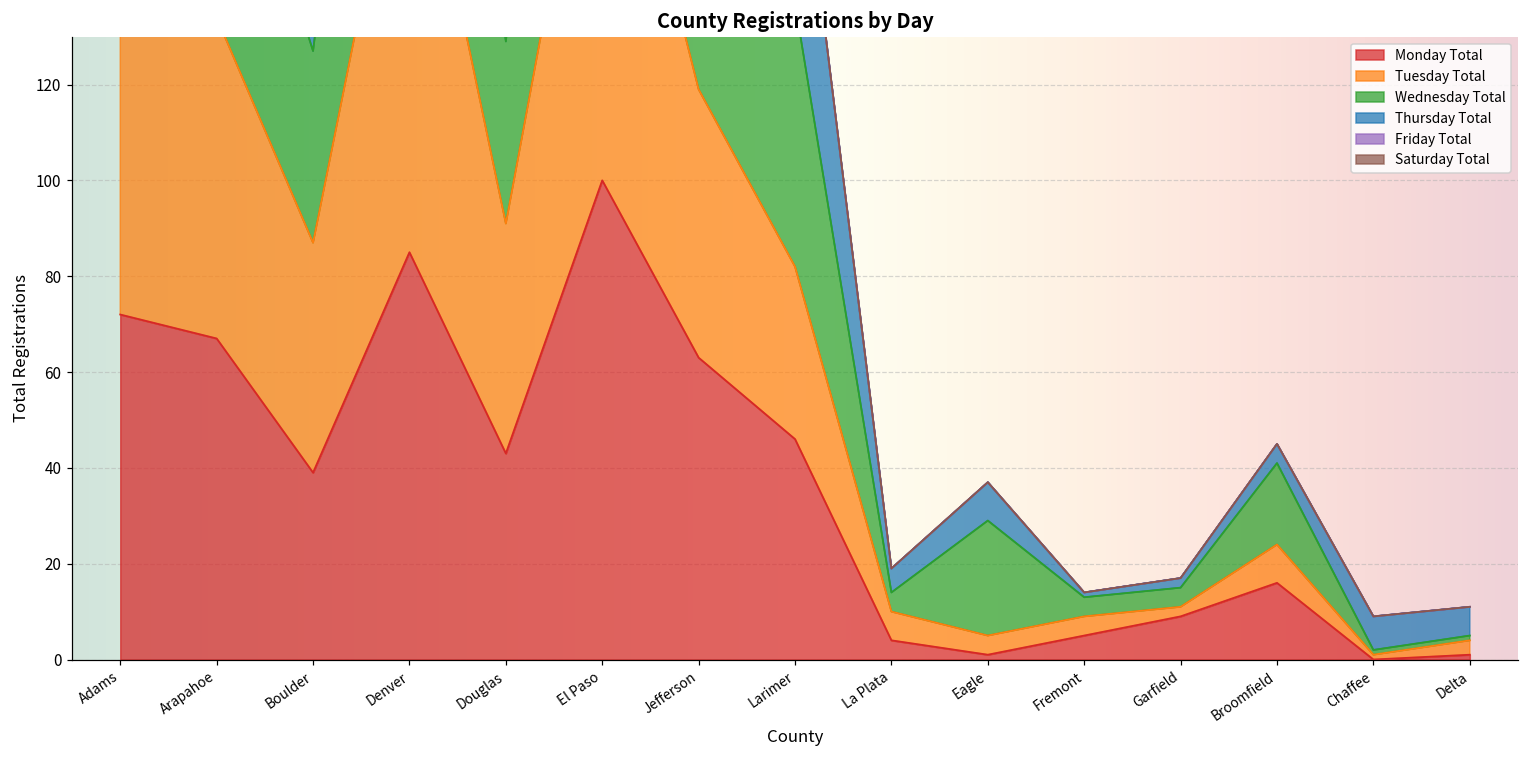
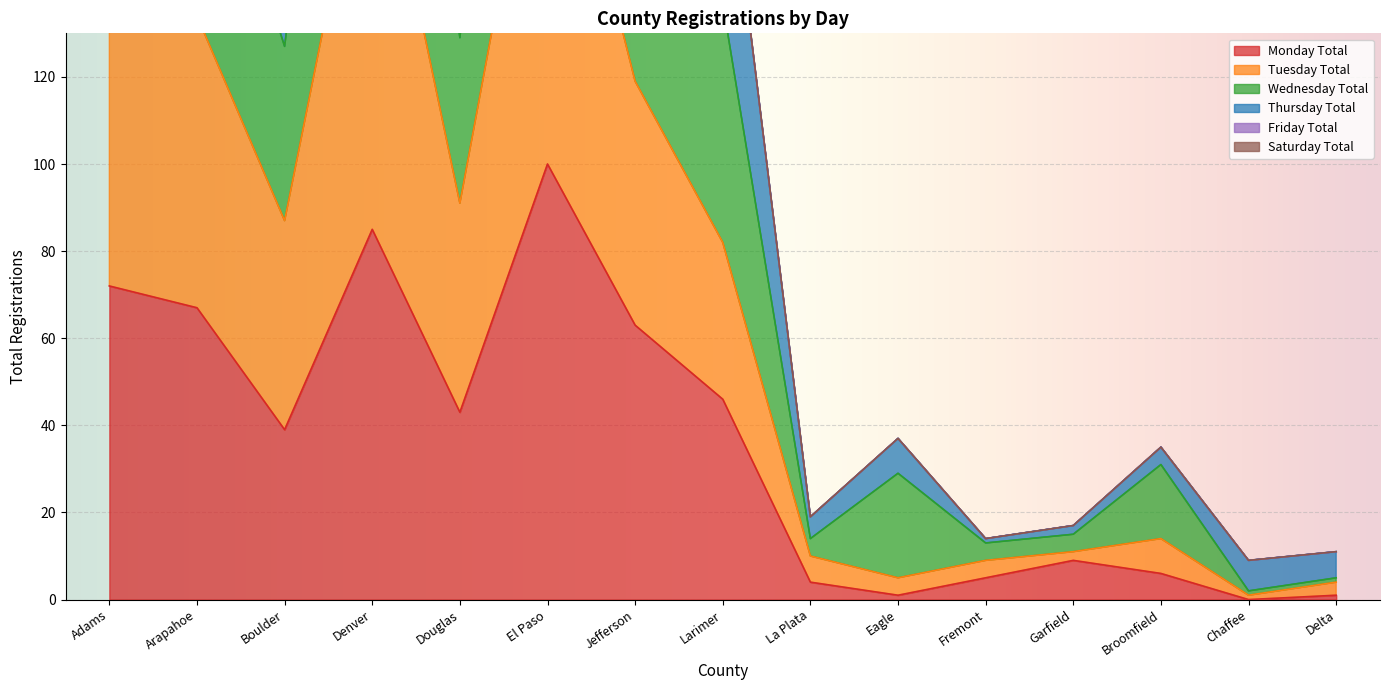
Monday Total, Broomfield: 16 -> 6
